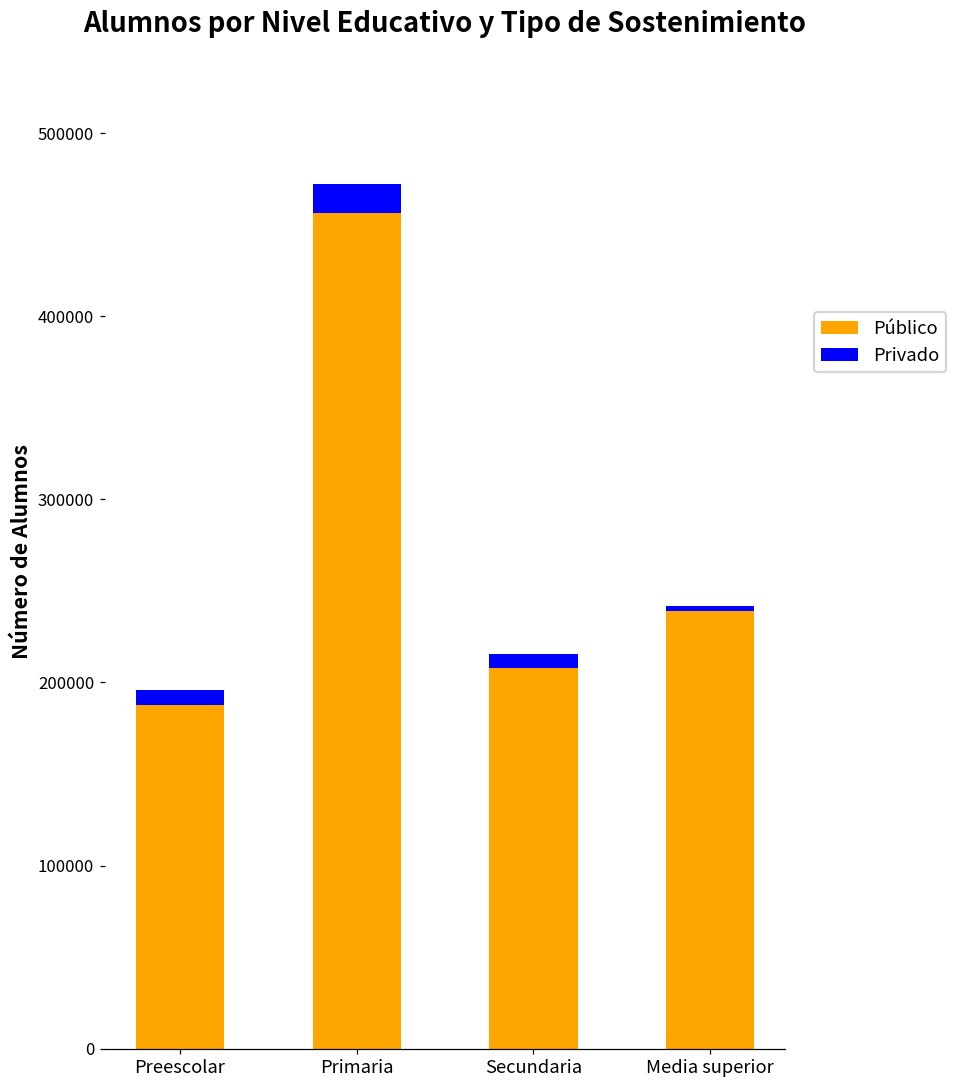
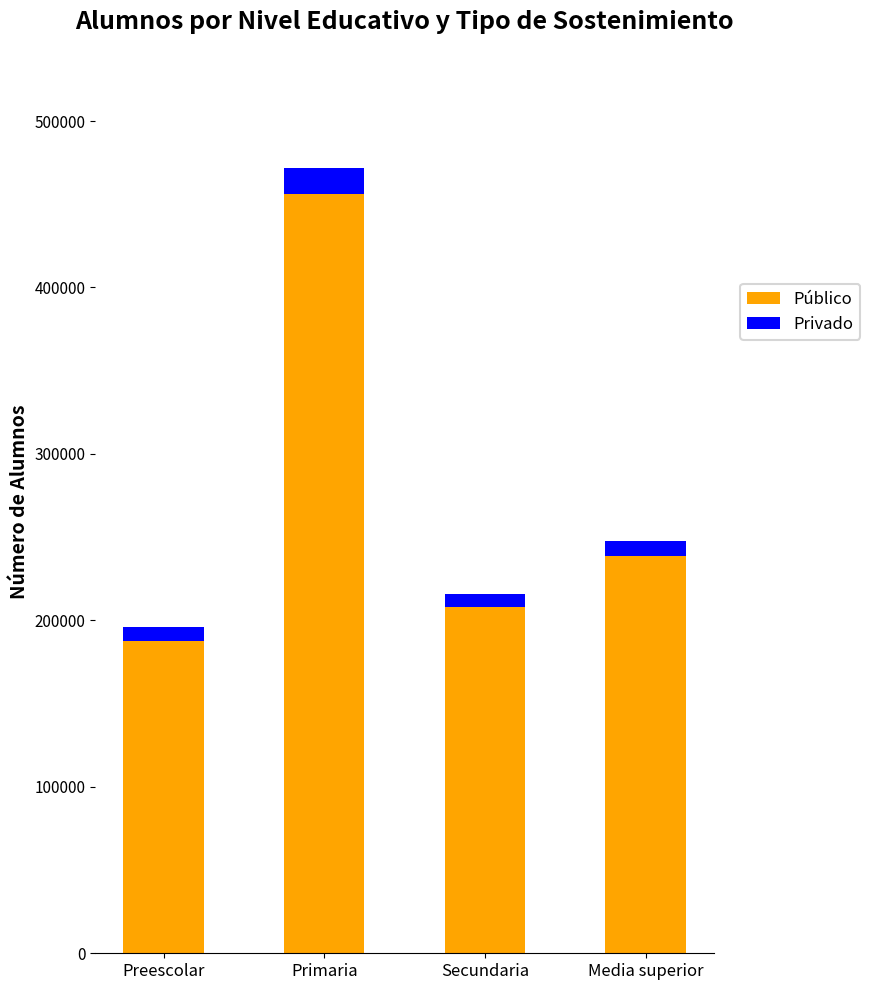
Privado, Media superior: 3000 -> 9000
